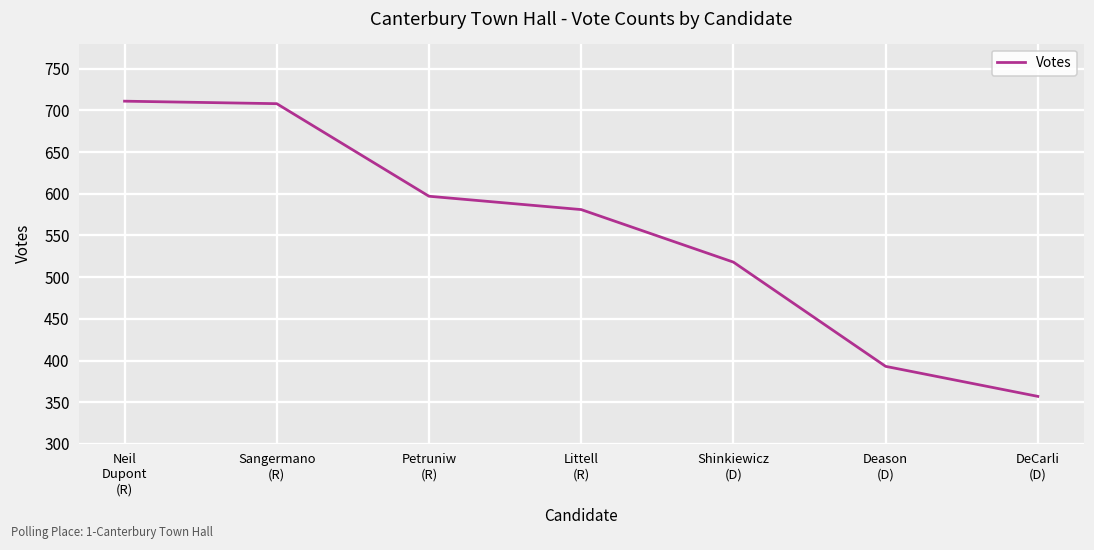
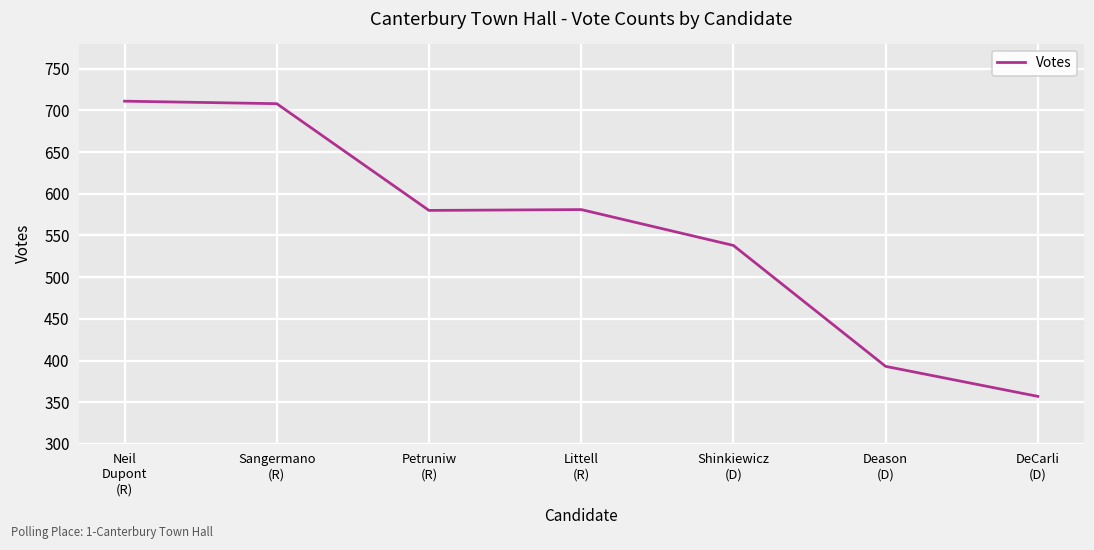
Petruniw (R): 600 -> 580
Shinkiewicz (D): 520 -> 540
